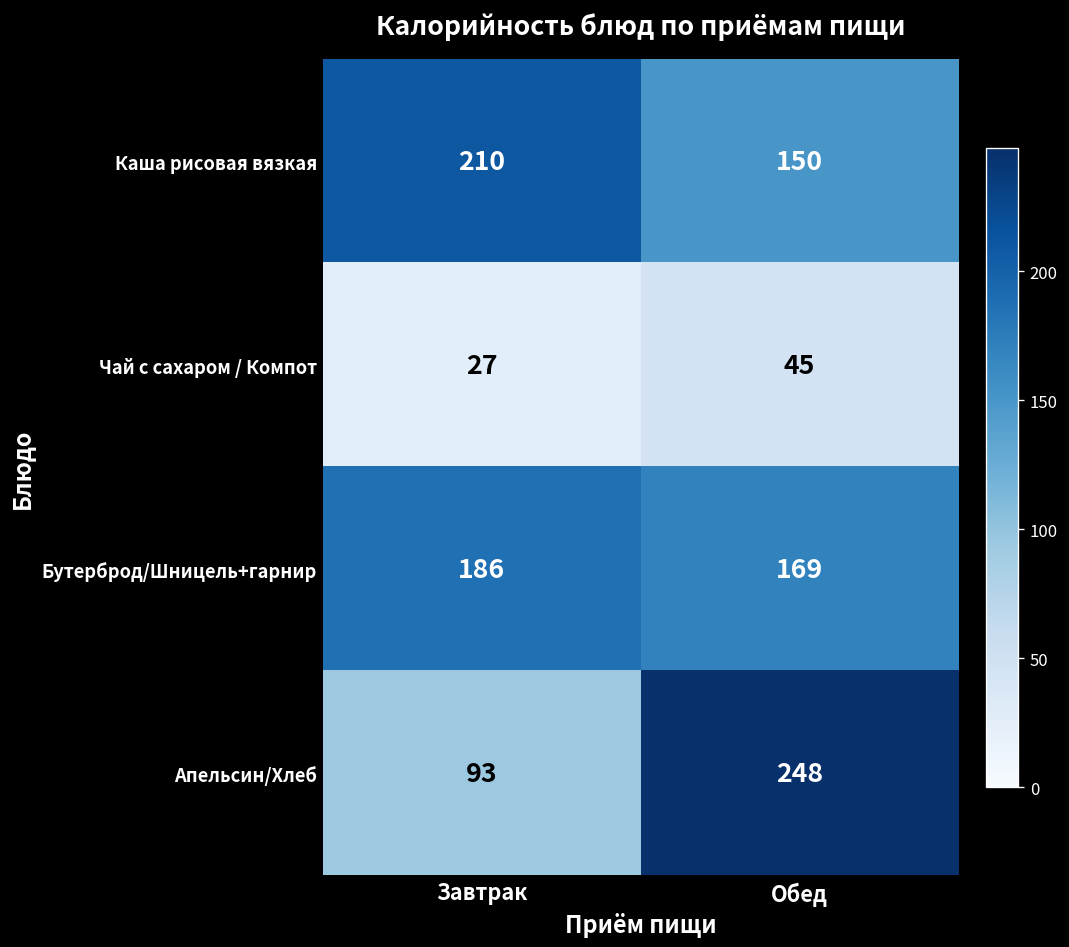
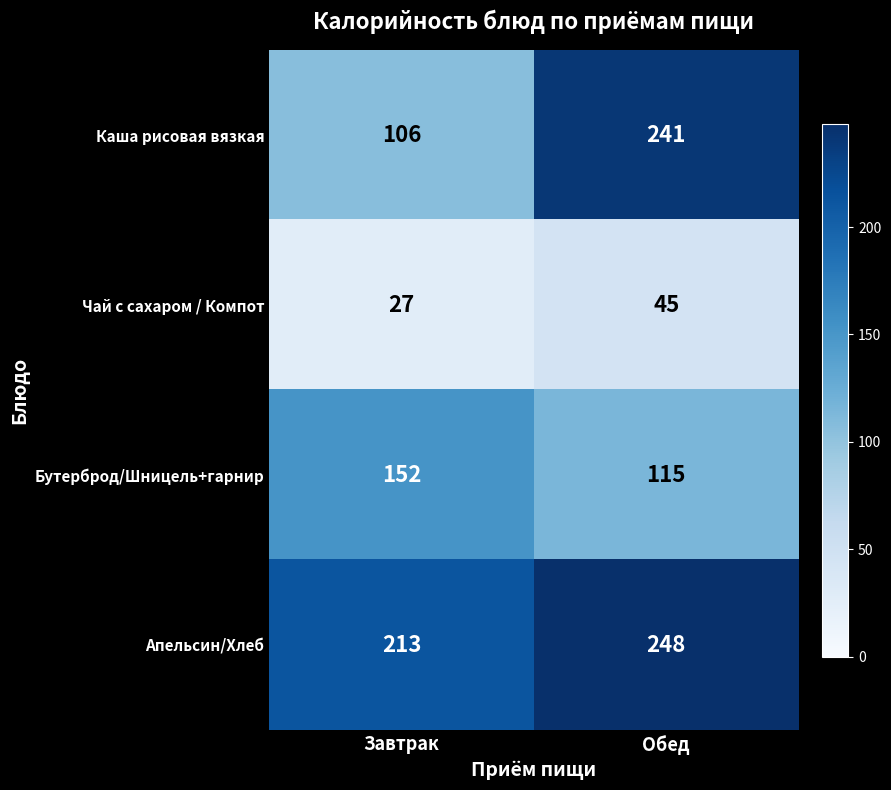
Каша рисовая вязкая, Завтрак: 210 -> 106
Каша рисовая вязкая, Обед: 150 -> 241
Бутерброд/Шницель+гарнир, Завтрак: 186 -> 152
Бутерброд/Шницель+гарнир, Обед: 169 -> 115
Апельсин/Хлеб, Завтрак: 93 -> 213
